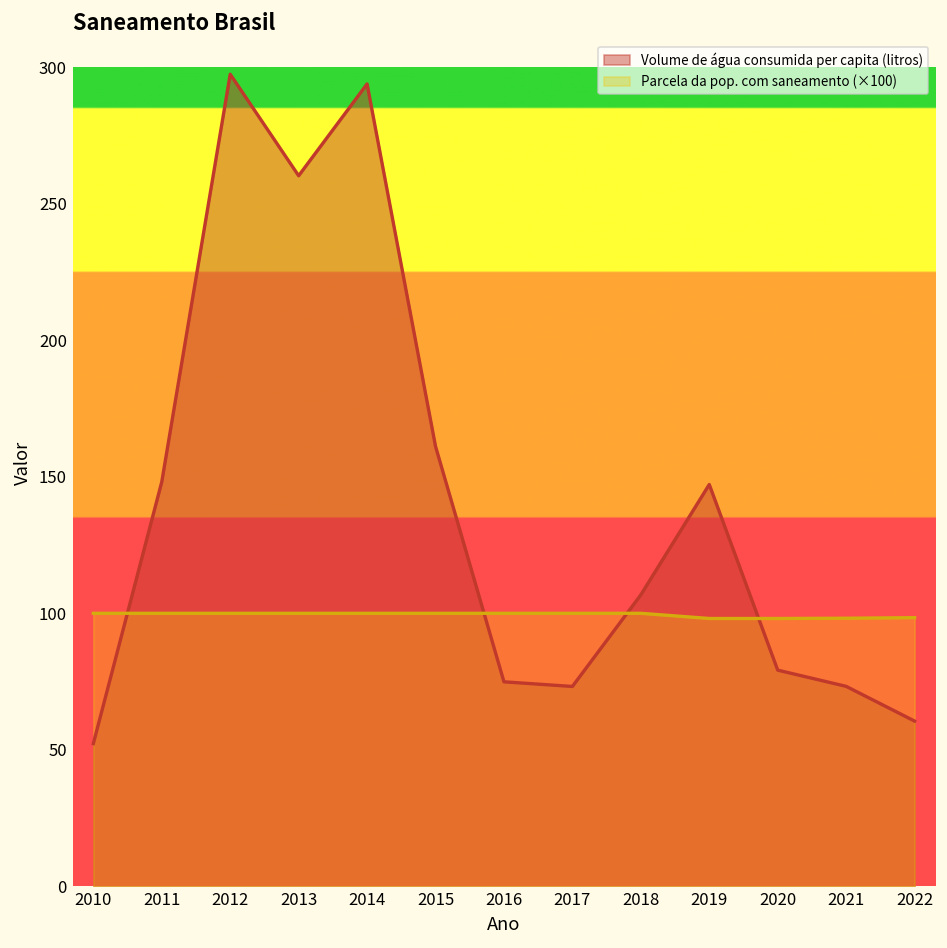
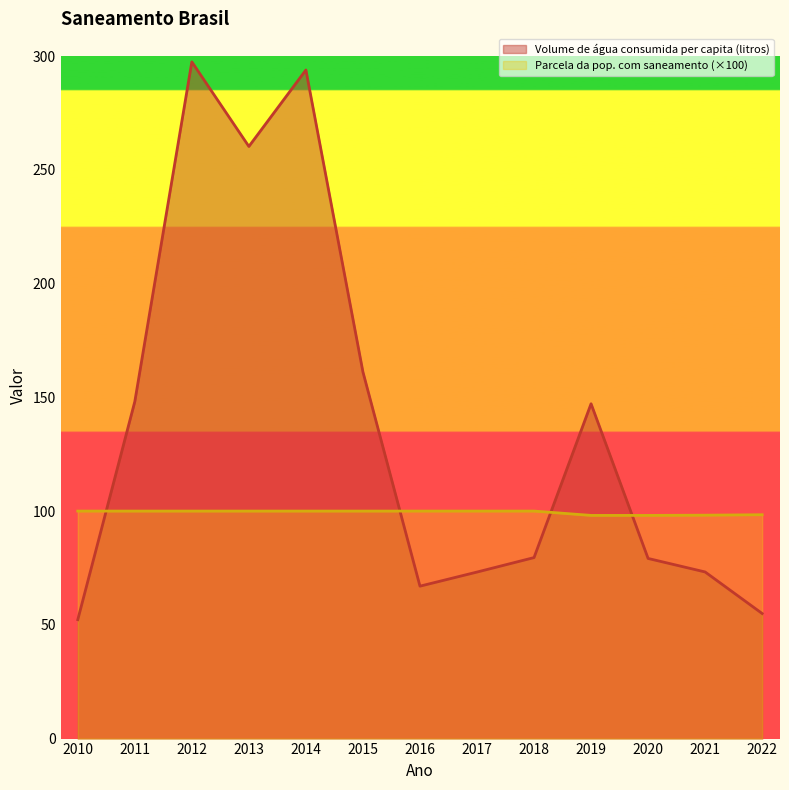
Volume de água consumida per capita (litros), 2016: 75 -> 67
Volume de água consumida per capita (litros), 2018: 107 -> 80
Volume de água consumida per capita (litros), 2022: 61 -> 55
